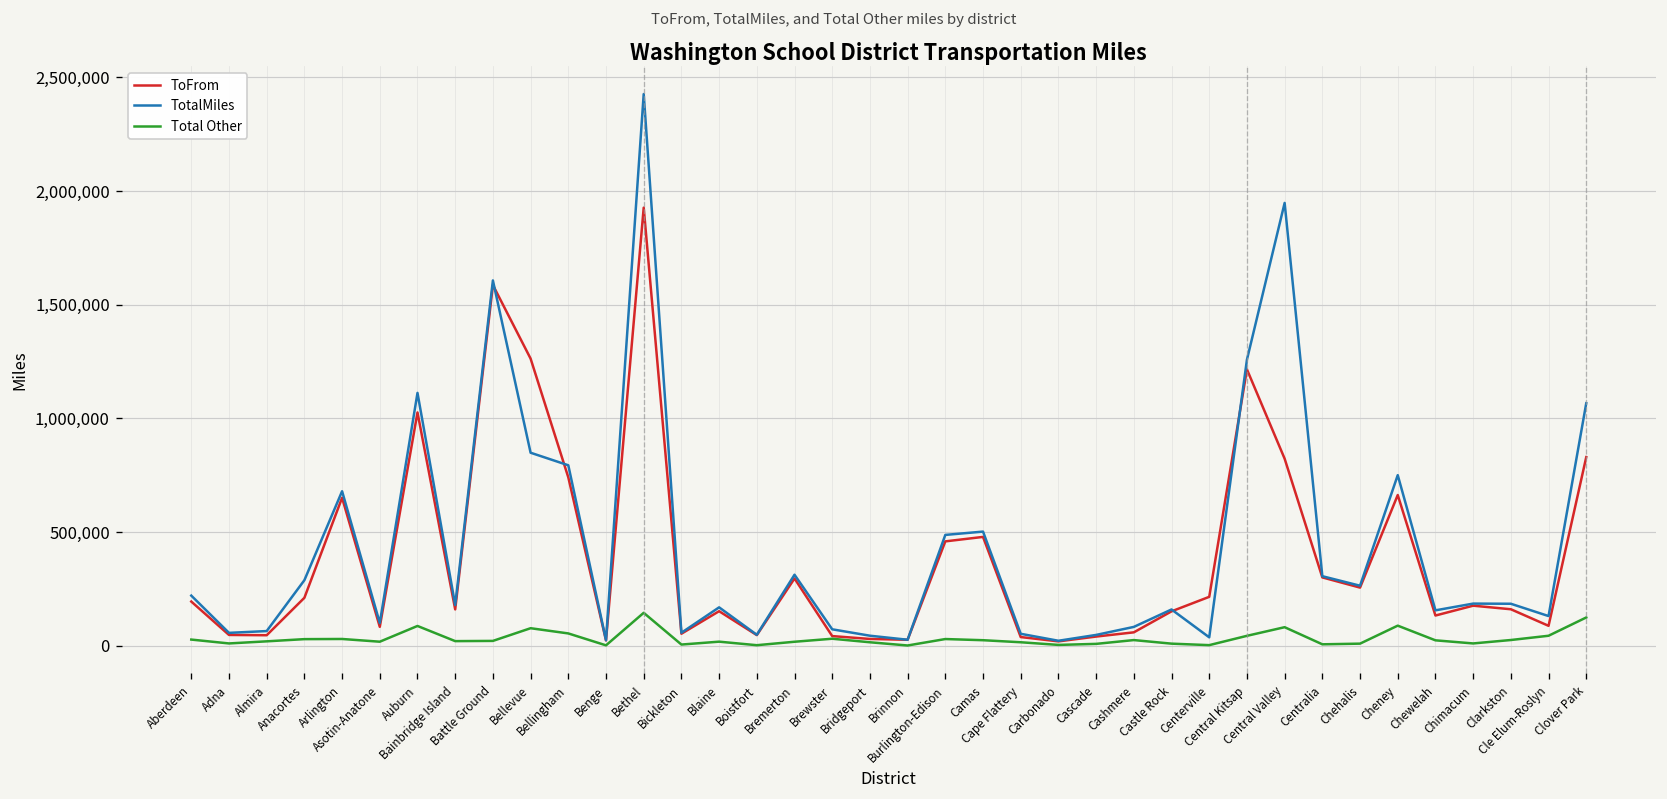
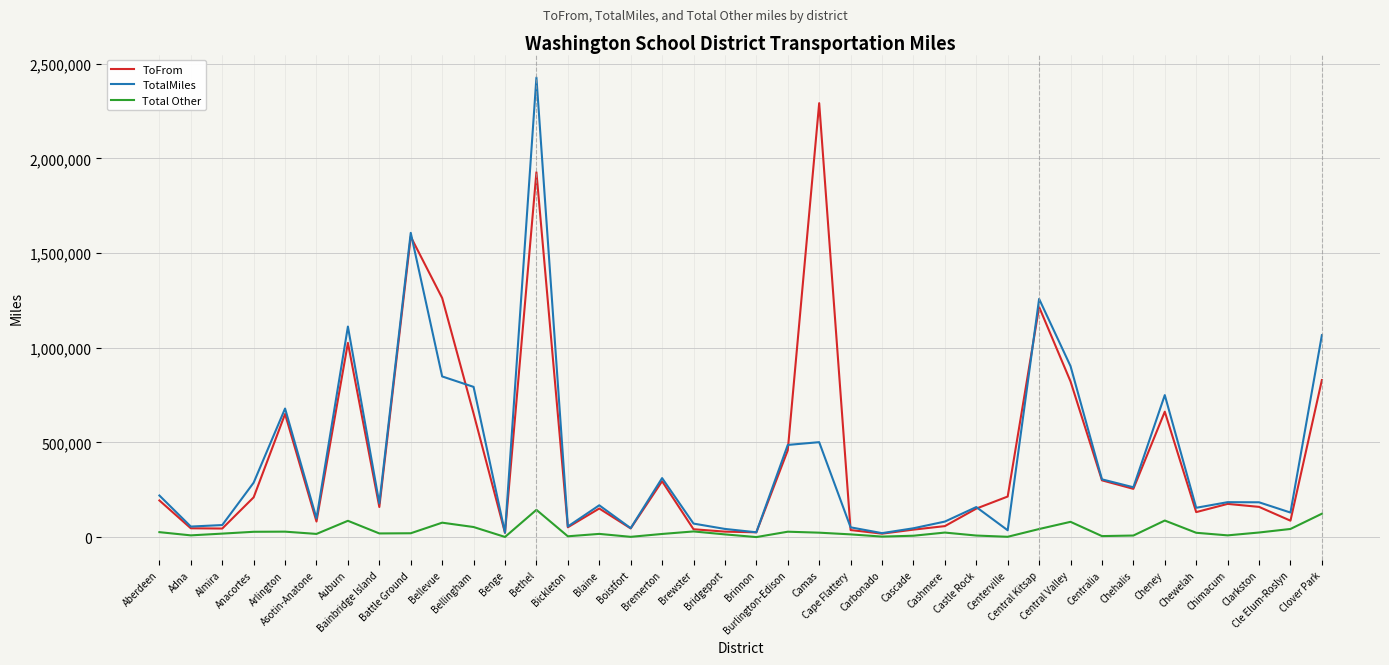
ToFrom, Bellingham: 740,000 -> 650,000
ToFrom, Camas: 480,000 -> 2,290,000
TotalMiles, Central Valley: 1,950,000 -> 900,000
